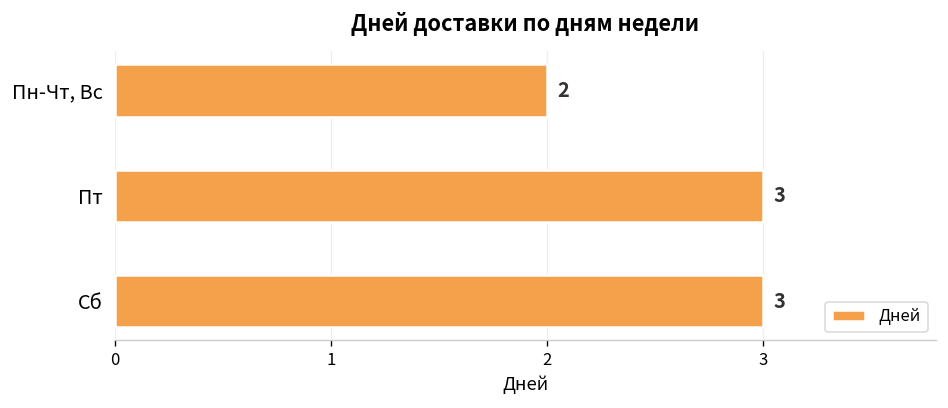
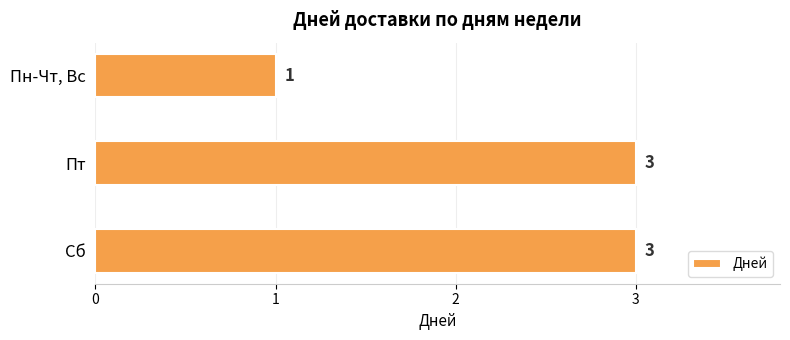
Пн-Чт, Вс: 2 -> 1
